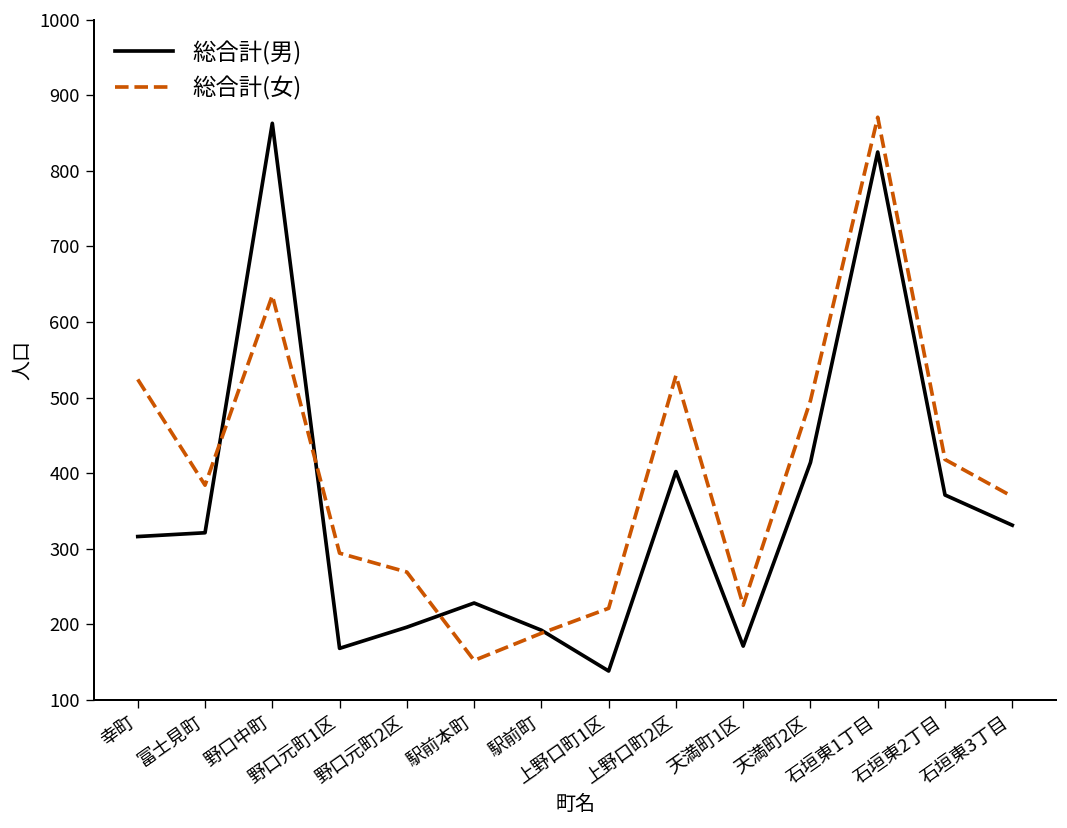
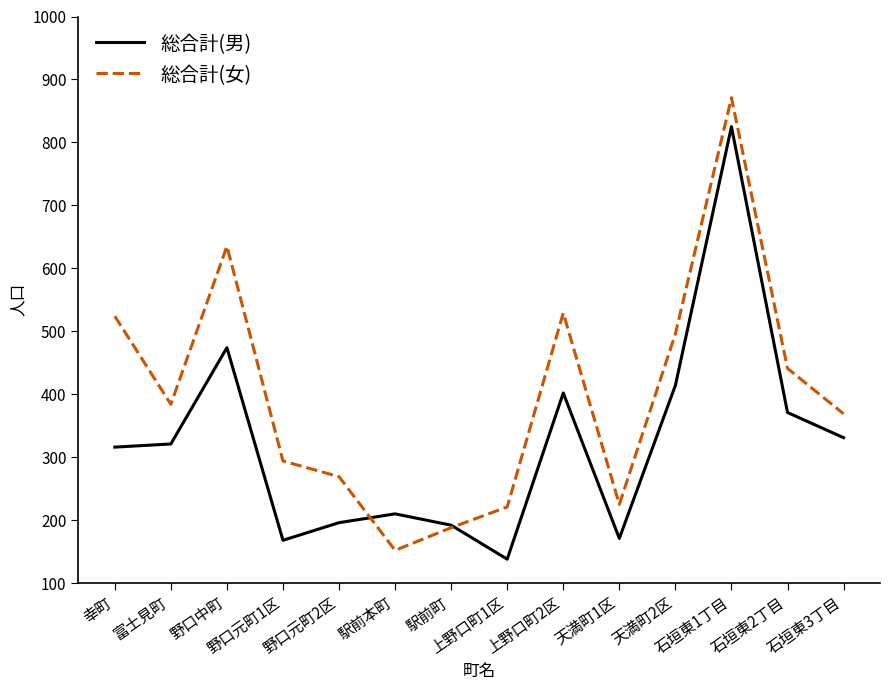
総合計(男), 野口中町: 860 -> 470
総合計(男), 駅前本町: 230 -> 210
総合計(女), 石垣東2丁目: 420 -> 440
